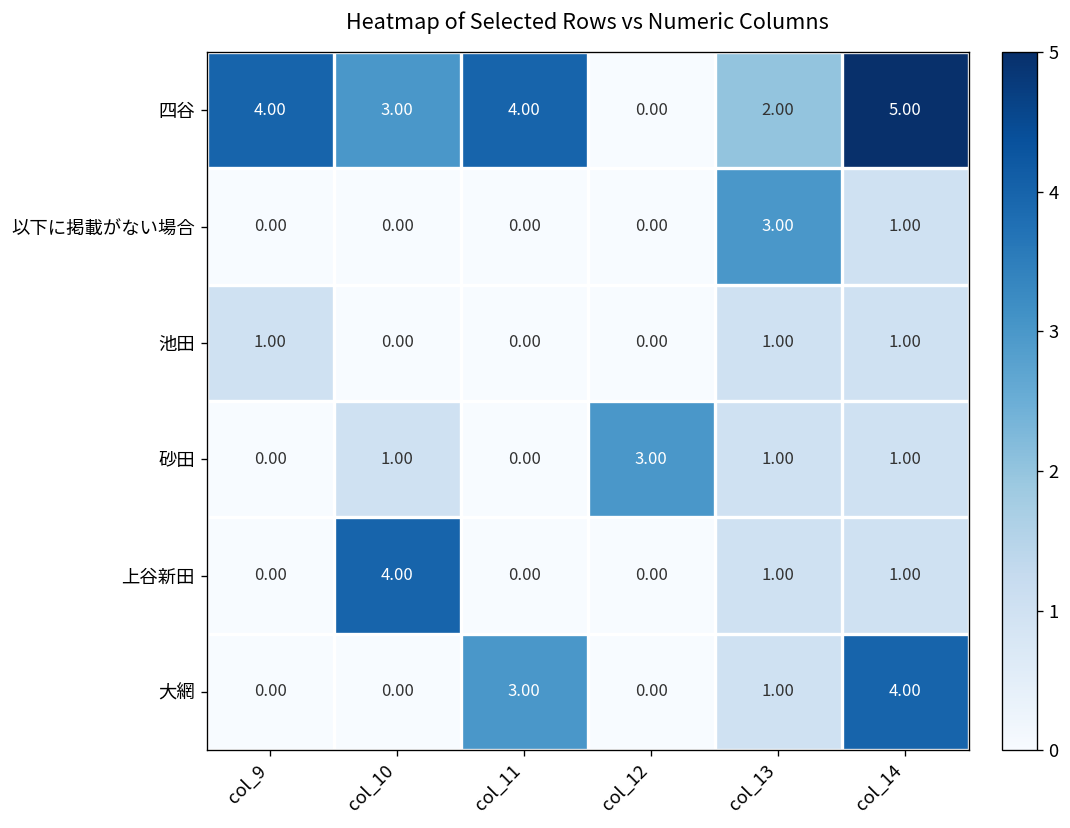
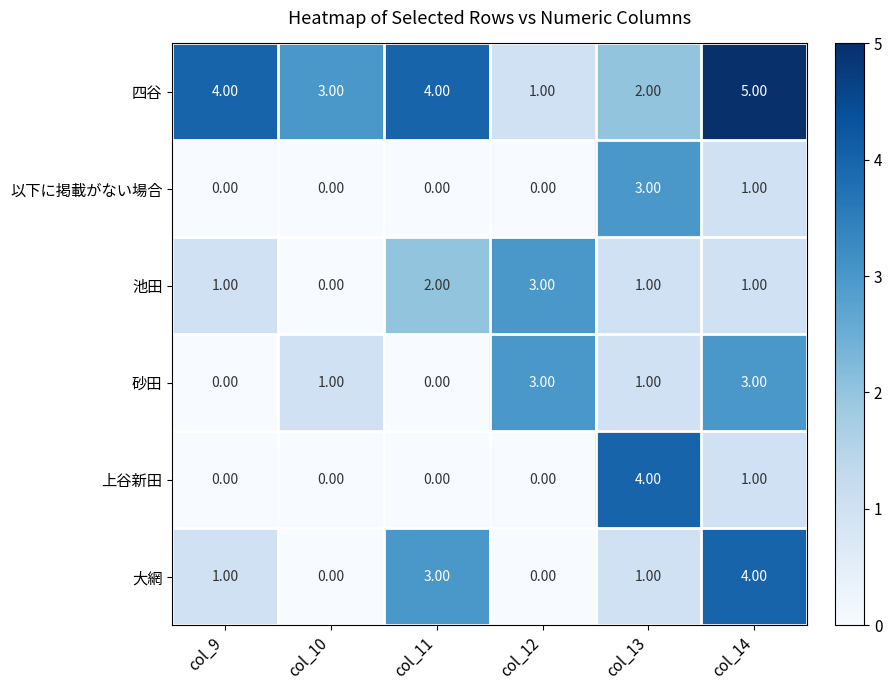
四谷, col_12: 0.00 -> 1.00
池田, col_11: 0.00 -> 2.00
池田, col_12: 0.00 -> 3.00
砂田, col_14: 1.00 -> 3.00
上谷新田, col_10: 4.00 -> 0.00
上谷新田, col_13: 1.00 -> 4.00
大網, col_9: 0.00 -> 1.00
